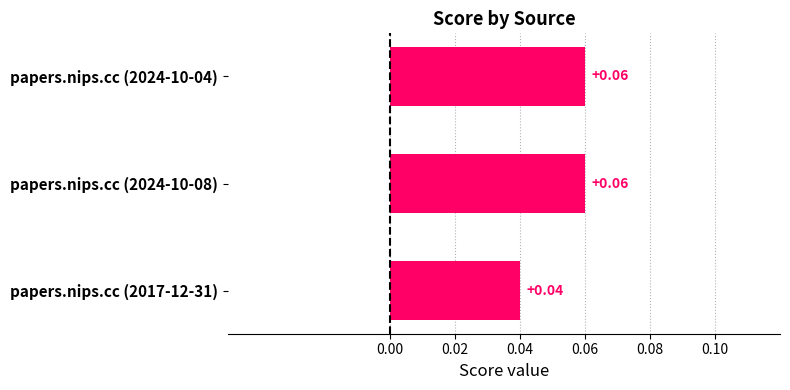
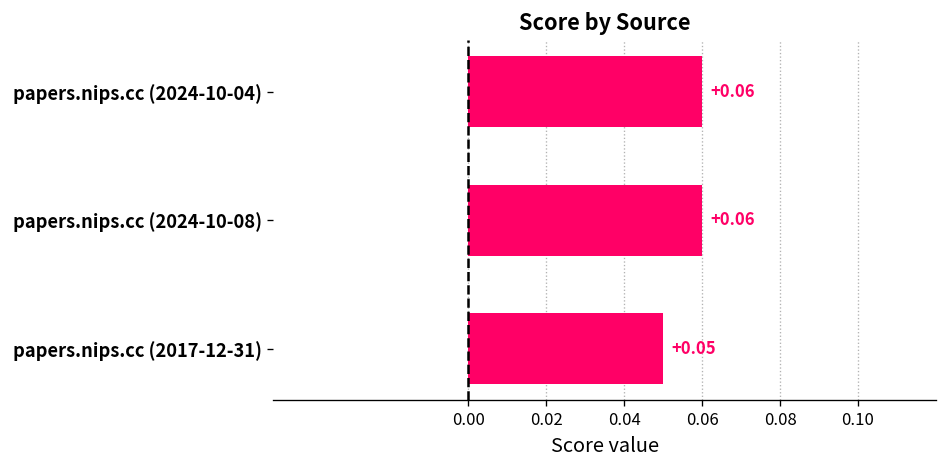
papers.nips.cc (2017-12-31): +0.04 -> +0.05
